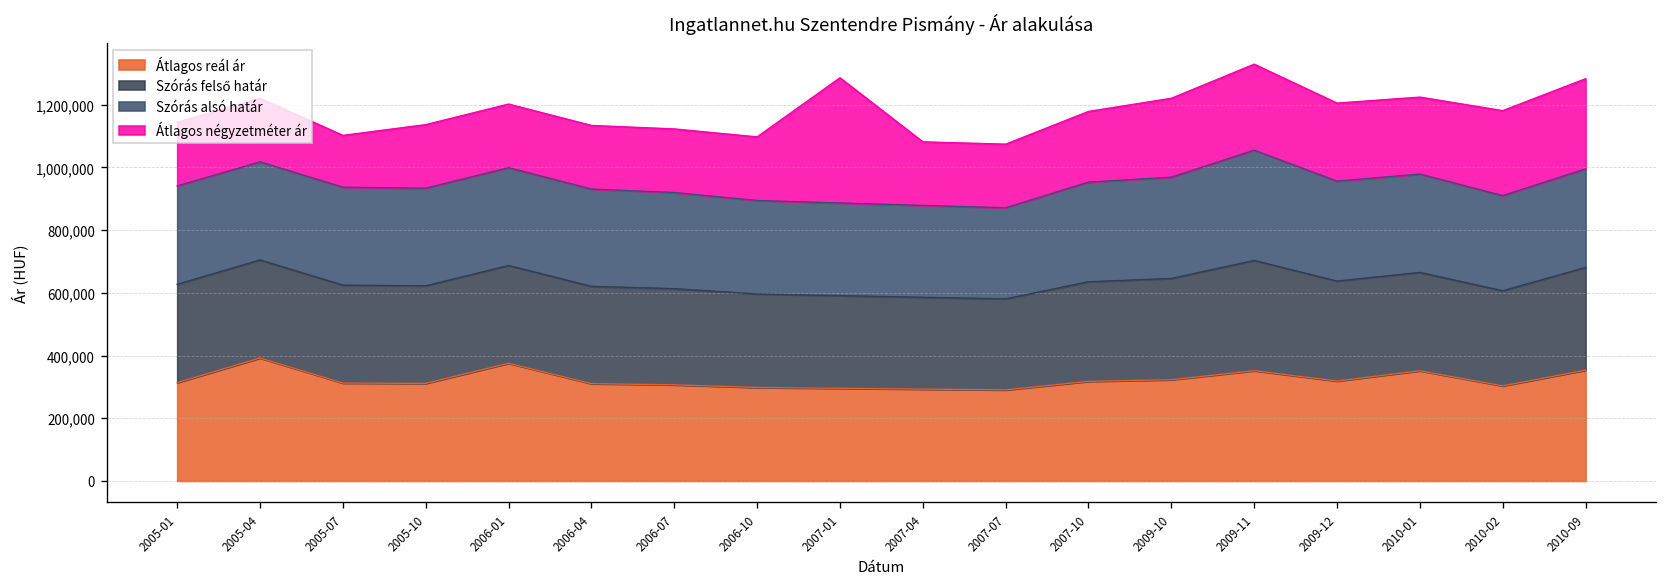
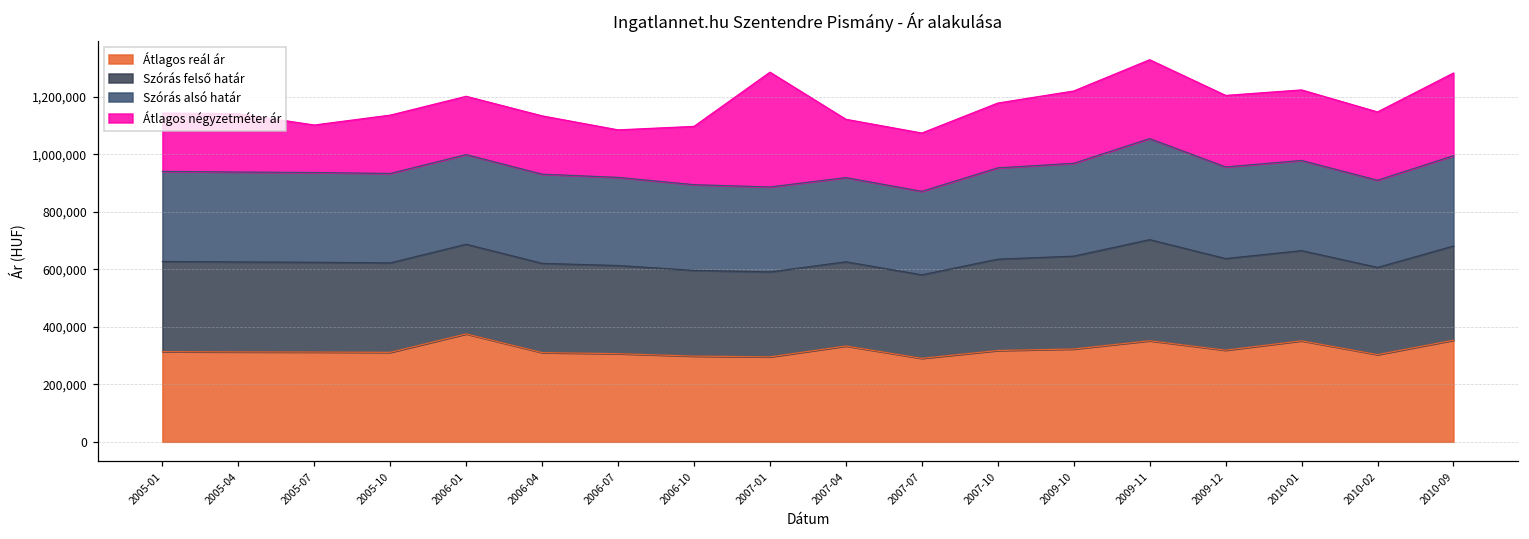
Átlagos reál ár, 2005-04: 390,000 -> 310,000
Átlagos négyzetméter ár, 2006-07: 200,000 -> 170,000
Átlagos reál ár, 2007-04: 290,000 -> 330,000
Átlagos négyzetméter ár, 2010-02: 270,000 -> 240,000
